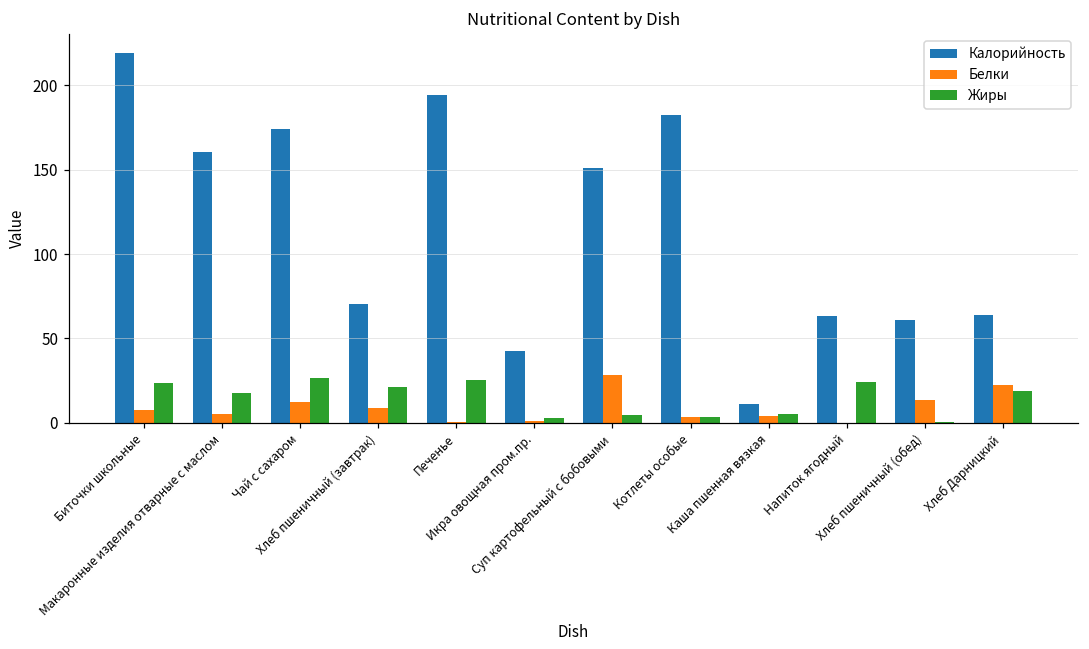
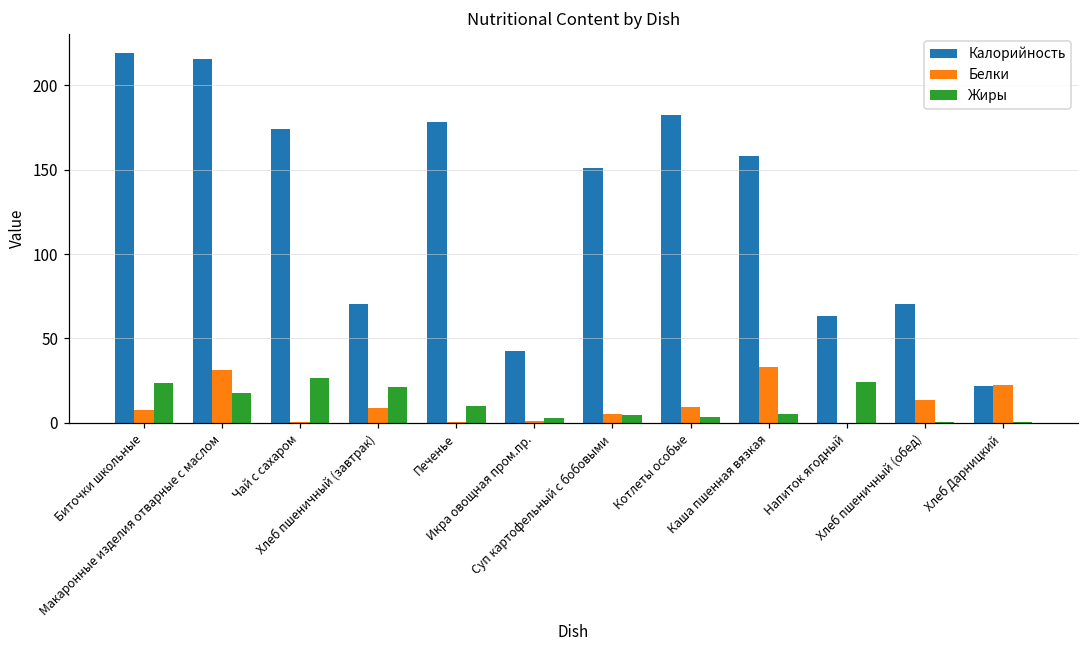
Калорийность, Макаронные изделия отварные с маслом: 161 -> 215
Белки, Макаронные изделия отварные с маслом: 5 -> 31
Белки, Чай с сахаром: 12 -> 0
Калорийность, Печенье: 194 -> 178
Жиры, Печенье: 26 -> 10
Белки, Суп картофельный с бобовыми: 28 -> 5
Белки, Котлеты особые: 3 -> 9
Калорийность, Каша пшенная вязкая: 11 -> 158
Белки, Каша пшенная вязкая: 4 -> 33
Калорийность, Хлеб пшеничный (обед): 61 -> 70
Калорийность, Хлеб Дарницкий: 64 -> 22
Жиры, Хлеб Дарницкий: 19 -> 0
